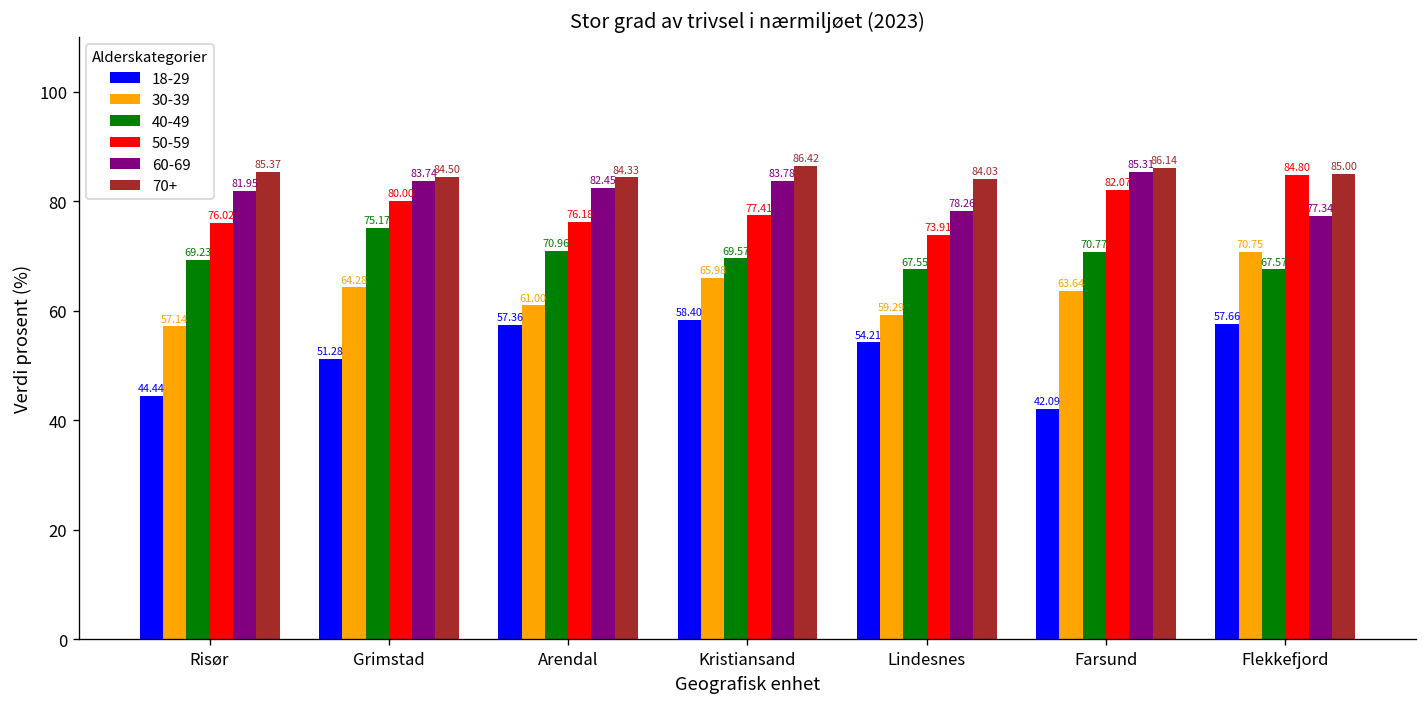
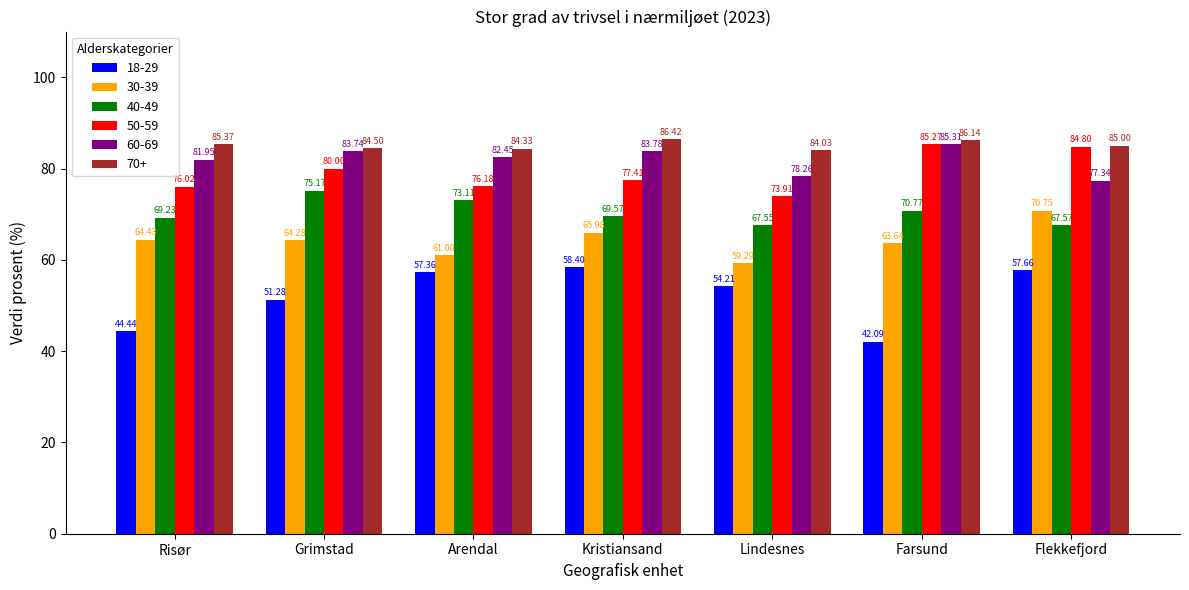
30-39, Risør: 57.14 -> 64.43
40-49, Arendal: 70.96 -> 73.11
50-59, Farsund: 82.07 -> 85.27
